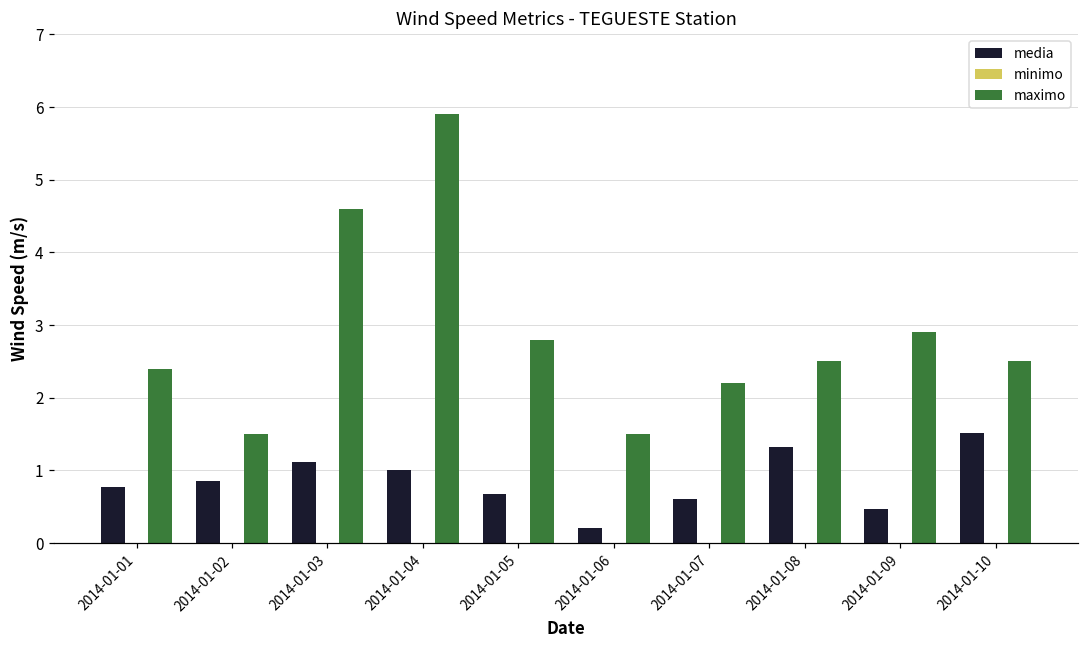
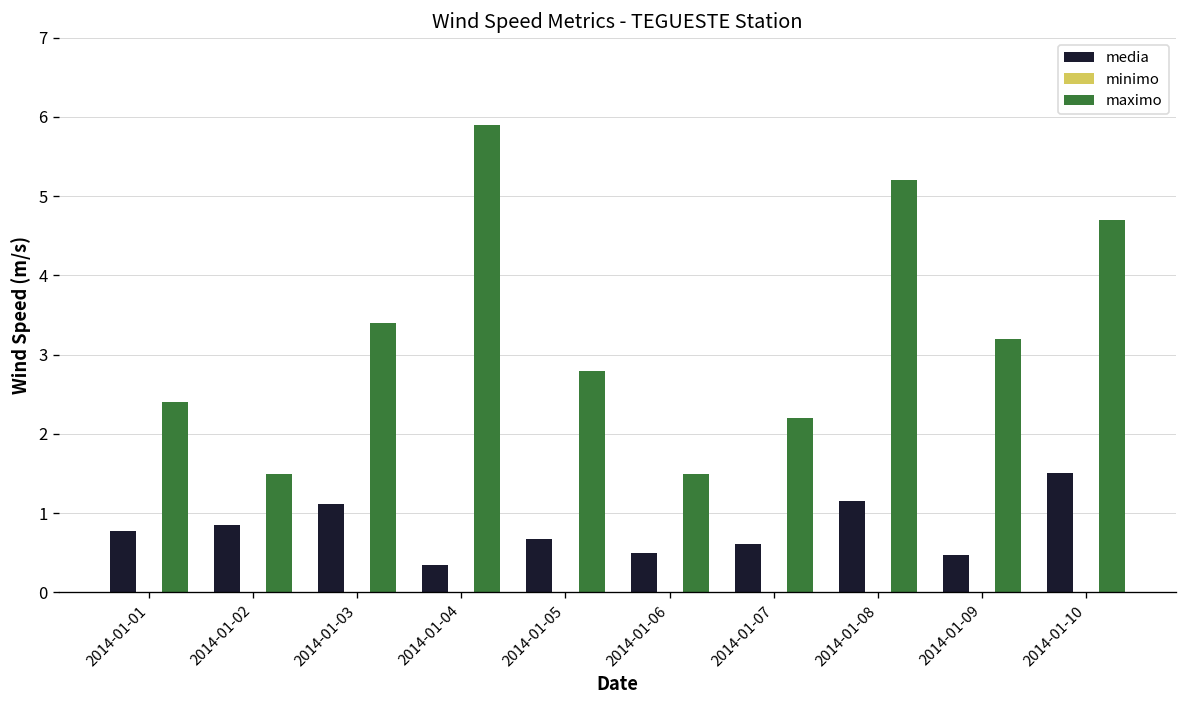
maximo, 2014-01-03: 4.6 -> 3.4
media, 2014-01-04: 1.0 -> 0.3
media, 2014-01-06: 0.2 -> 0.5
media, 2014-01-08: 1.3 -> 1.2
maximo, 2014-01-08: 2.5 -> 5.2
maximo, 2014-01-09: 2.9 -> 3.2
maximo, 2014-01-10: 2.5 -> 4.7
